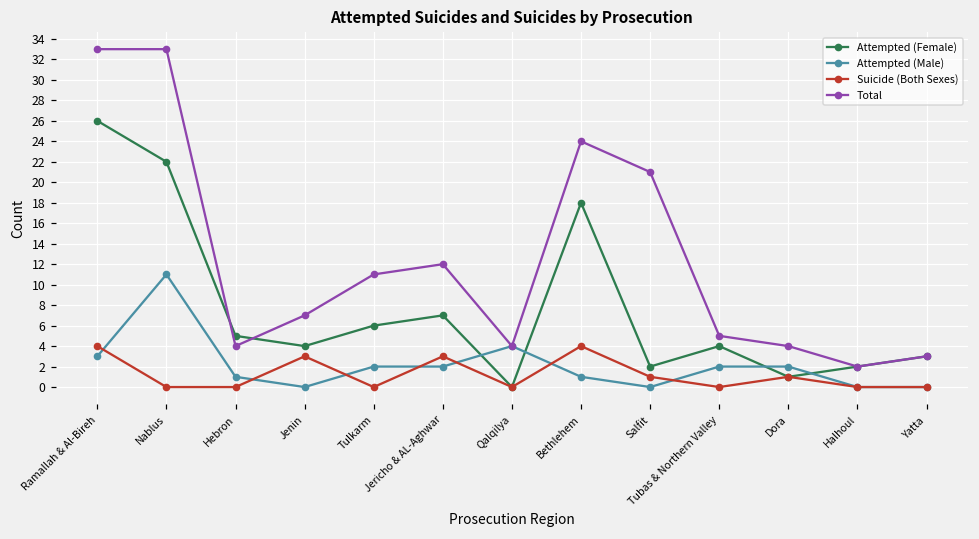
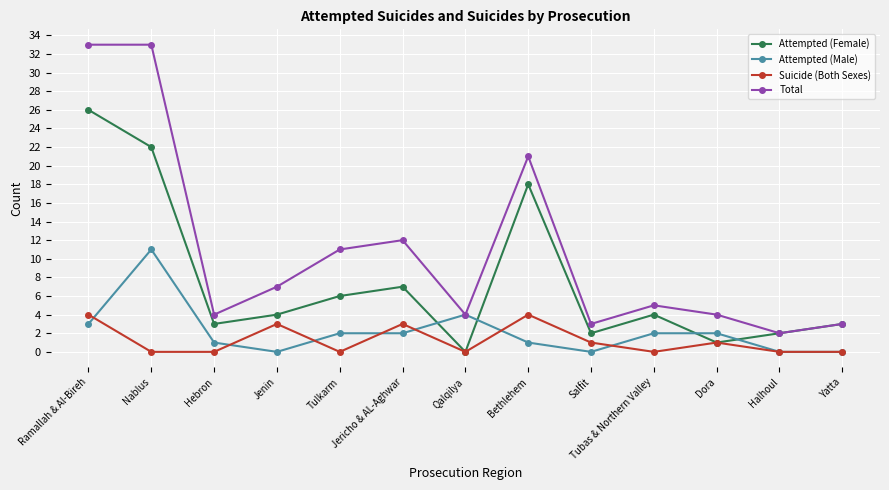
Attempted (Female), Hebron: 5 -> 3
Total, Bethlehem: 24 -> 21
Total, Salfit: 21 -> 3
